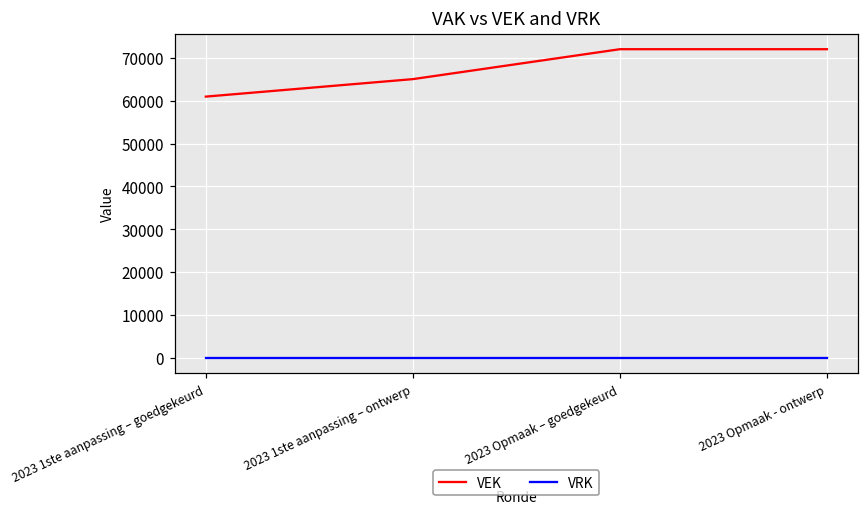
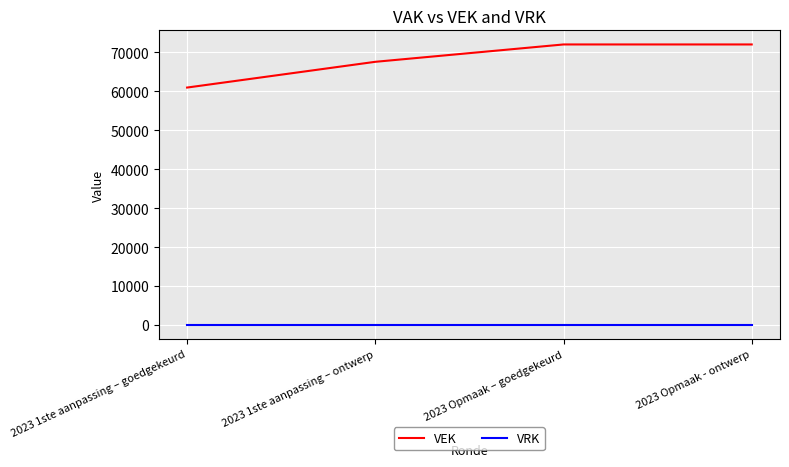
VEK, 2023 1ste aanpassing – ontwerp: 65000 -> 68000
